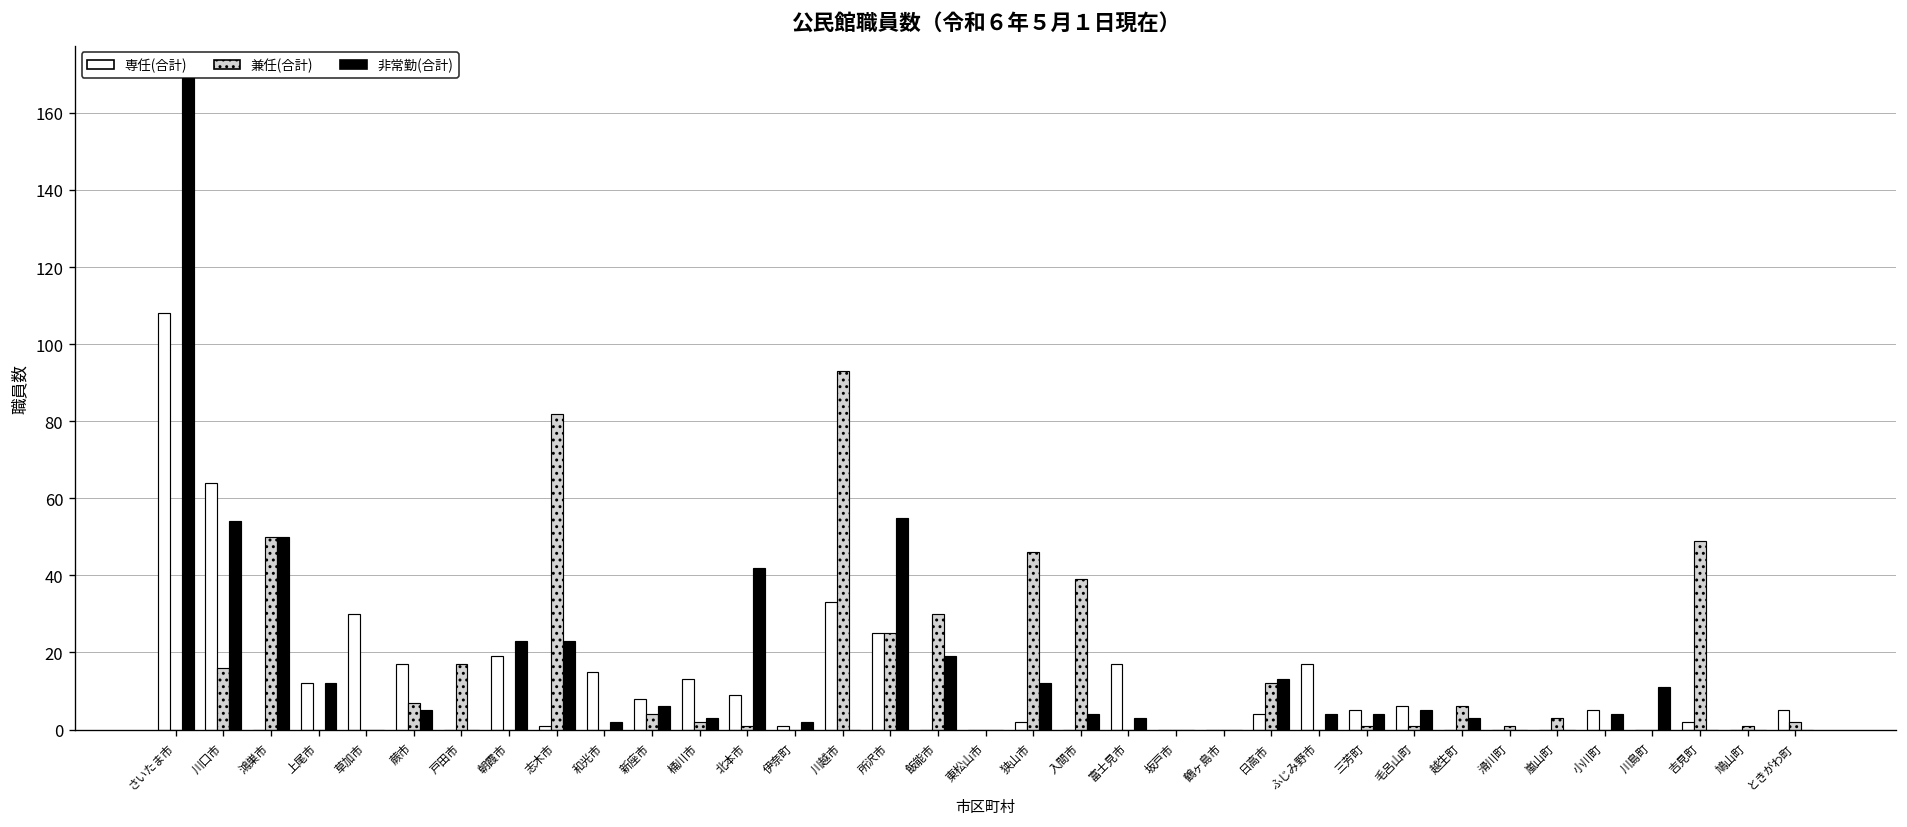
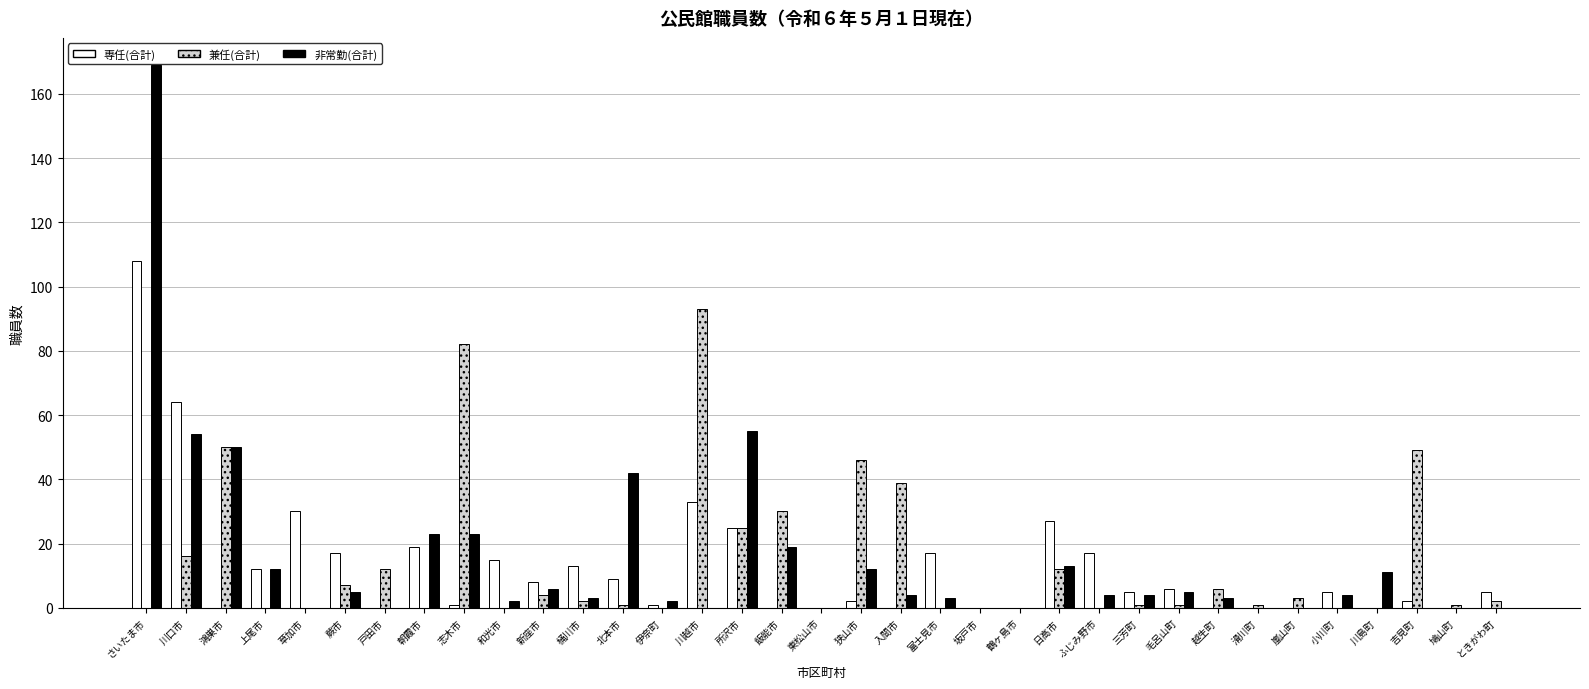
兼任(合計), 戸田市: 17 -> 12
専任(合計), 日高市: 4 -> 27
